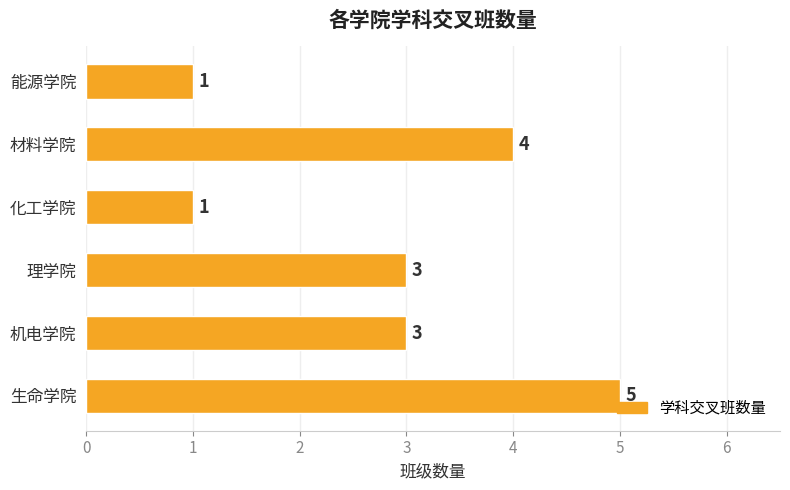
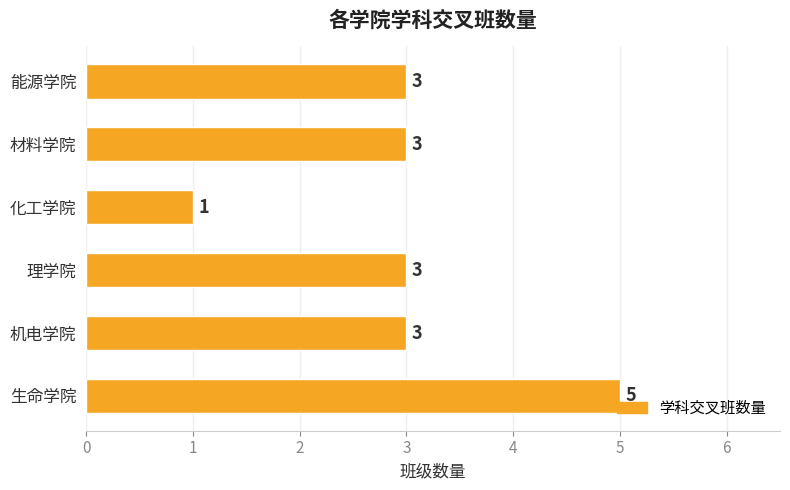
能源学院: 1 -> 3
材料学院: 4 -> 3
